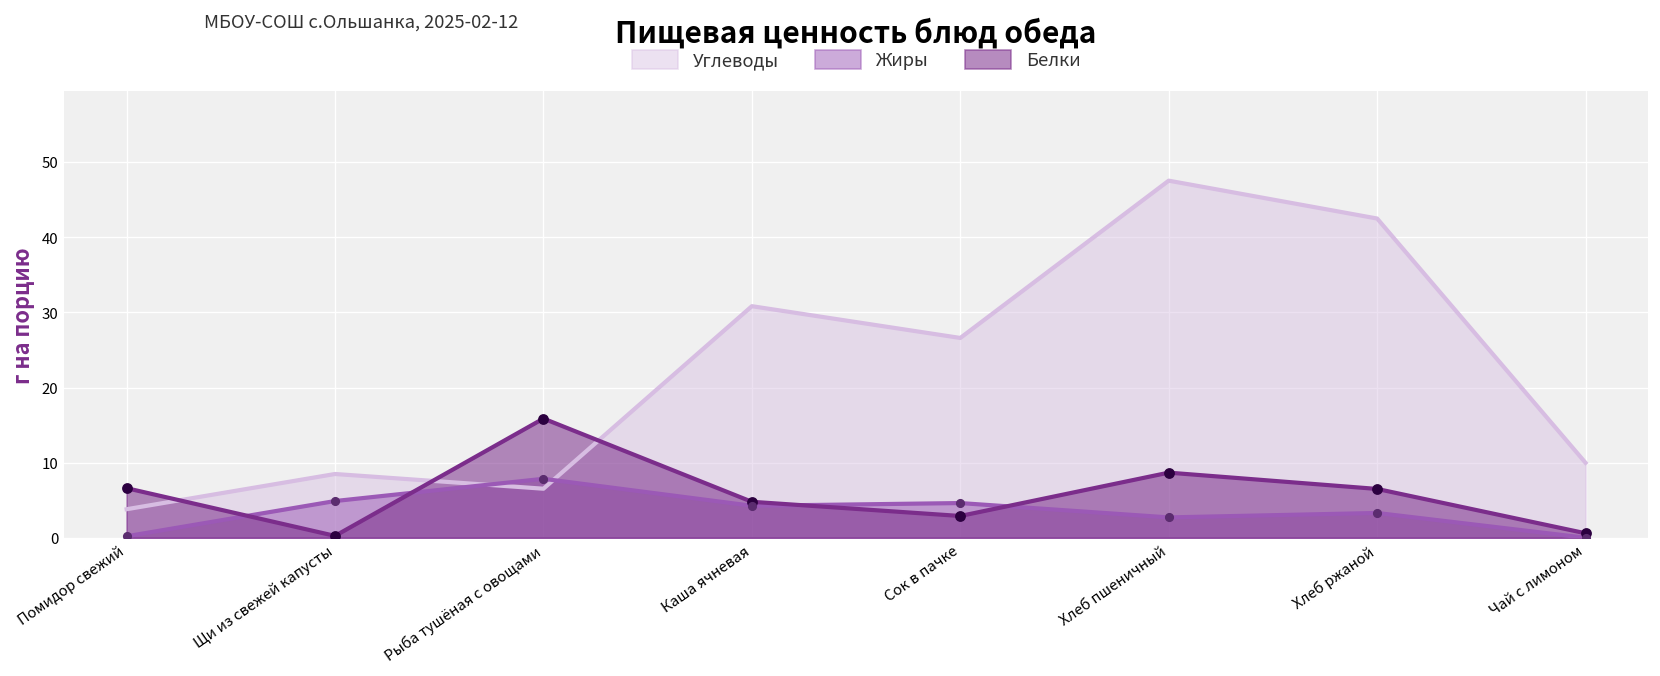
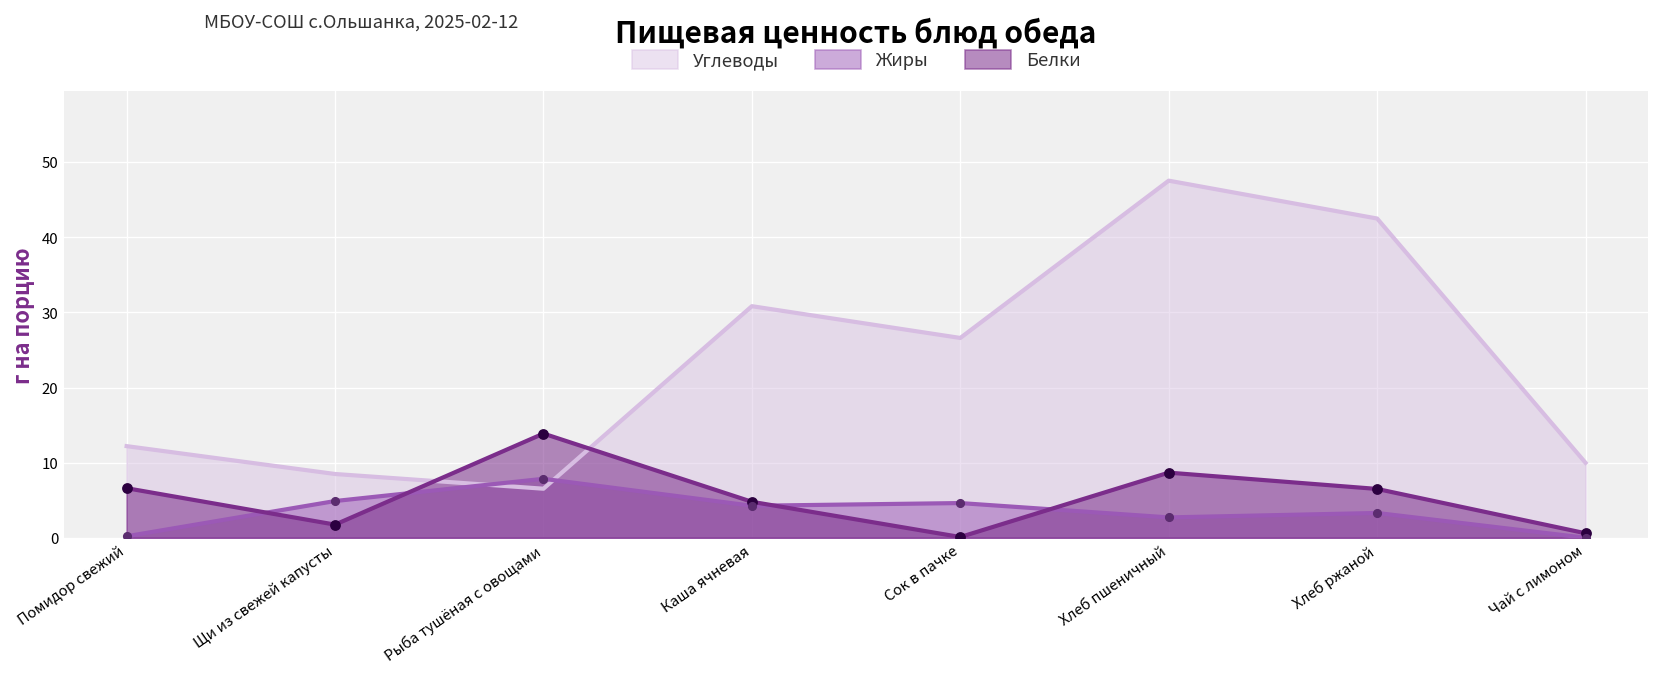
Углеводы, Помидор свежий: 4 -> 12
Белки, Щи из свежей капусты: 0 -> 2
Белки, Рыба тушёная с овощами: 16 -> 14
Белки, Сок в пачке: 3 -> 0
